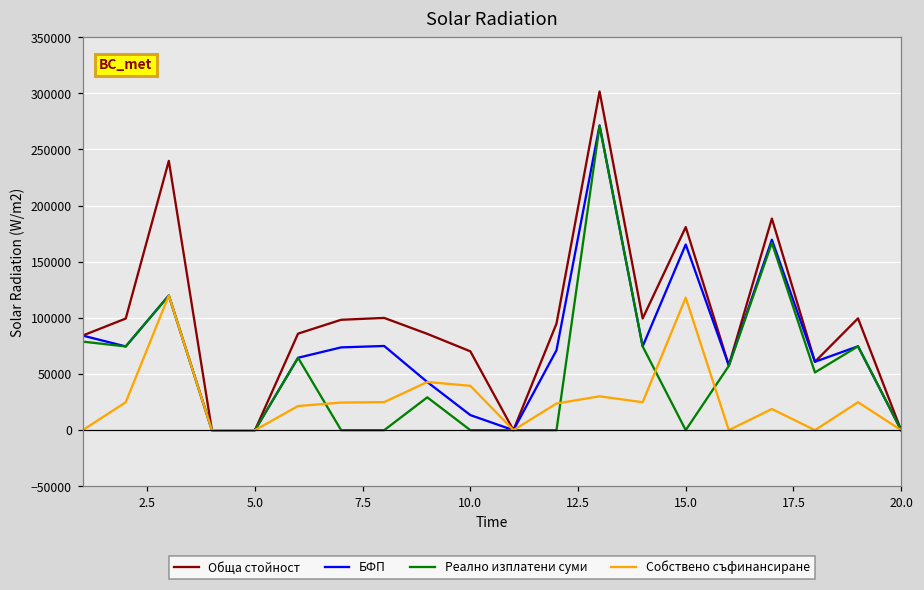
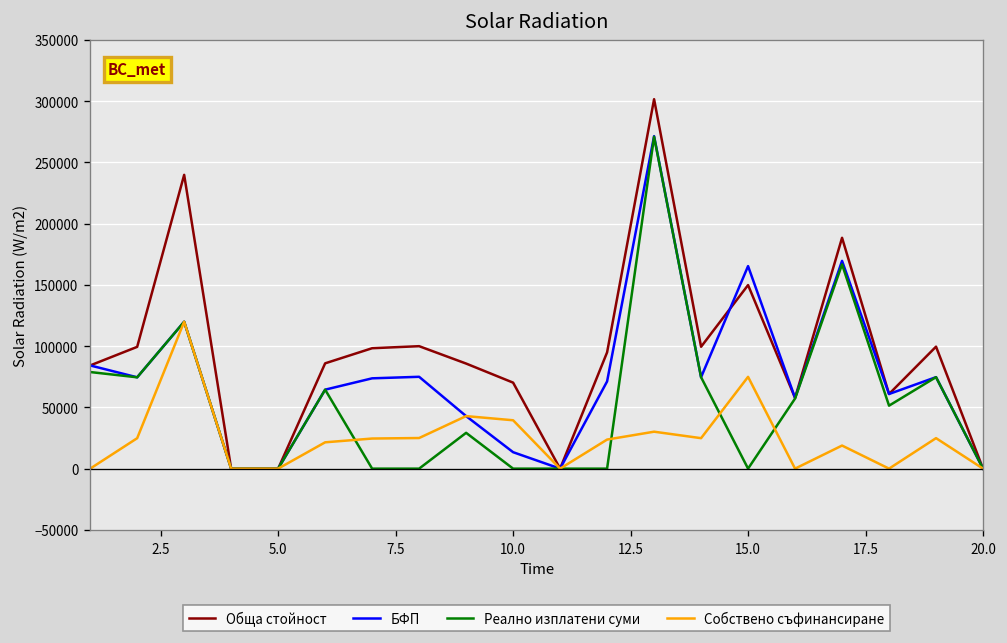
Обща стойност, 15.0: 181000 -> 150000
Собствено съфинансиране, 15.0: 118000 -> 75000
